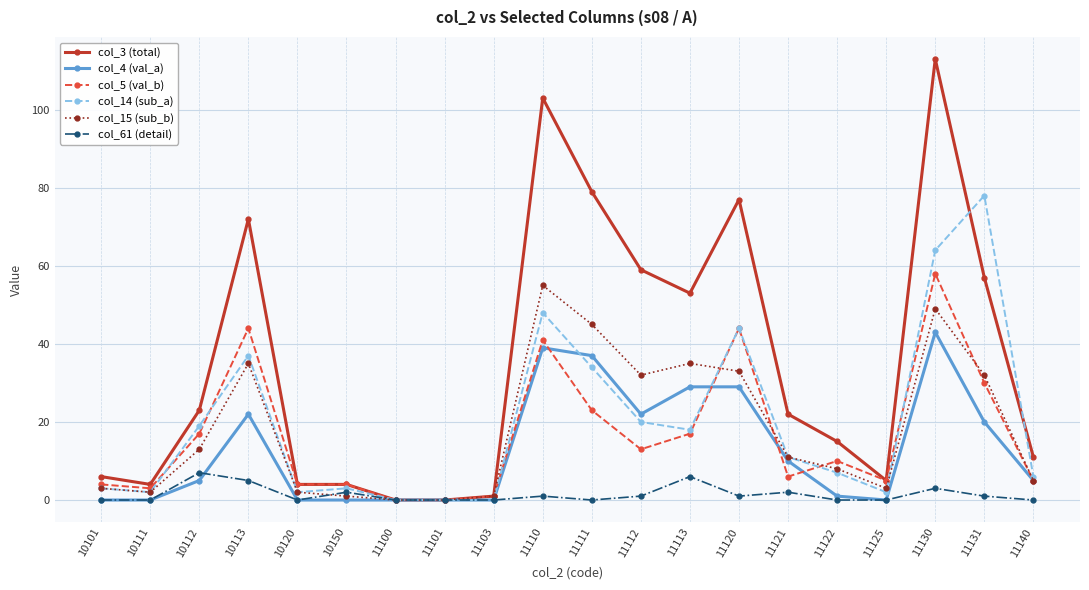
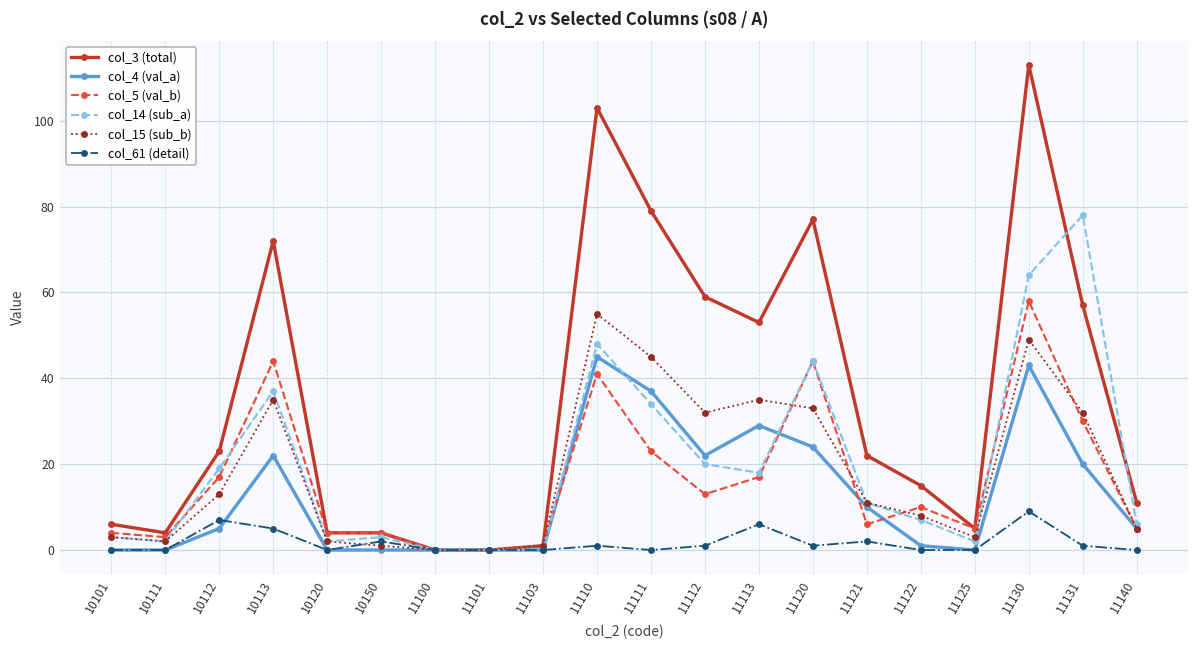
col_4 (val_a), 11110: 39 -> 45
col_4 (val_a), 11120: 29 -> 24
col_61 (detail), 11130: 3 -> 9
